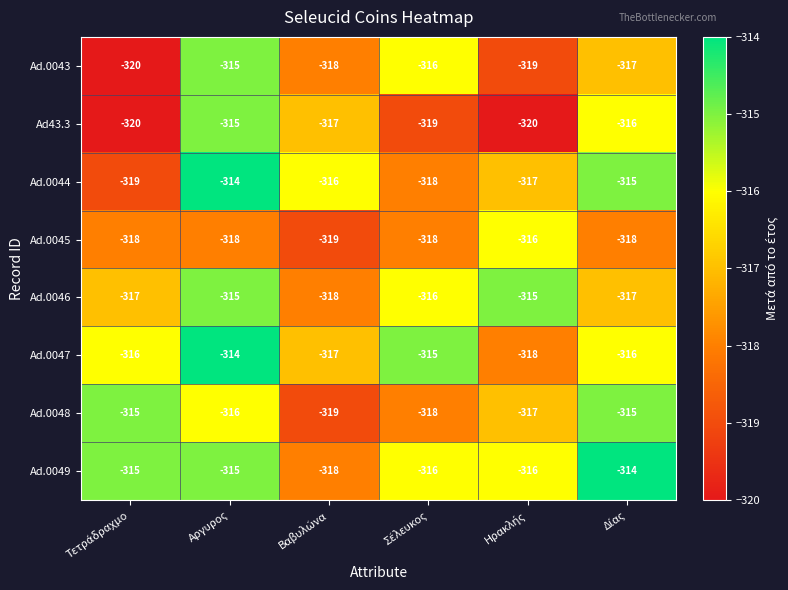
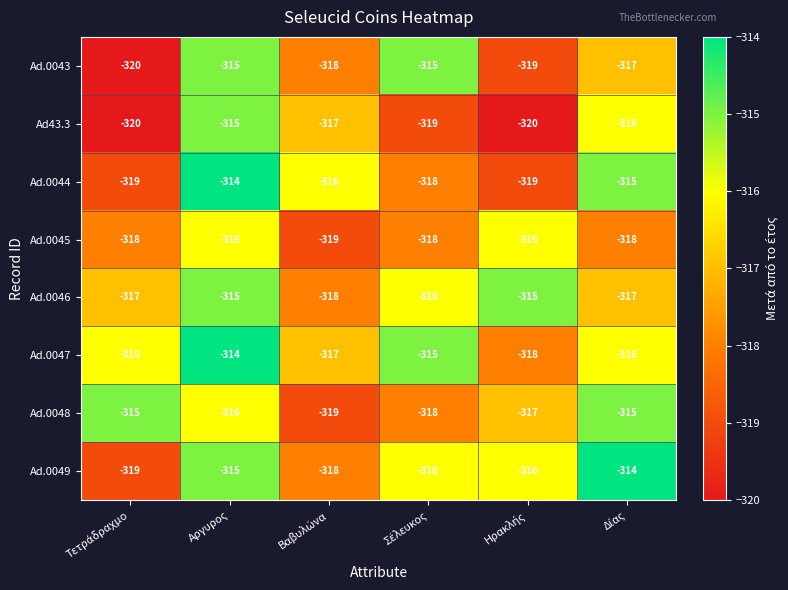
Ad.0043, Σέλευκος: -316 -> -315
Ad.0044, Ηρακλής: -317 -> -319
Ad.0045, Αργυρος: -318 -> -316
Ad.0049, Τετράδραχμο: -315 -> -319
